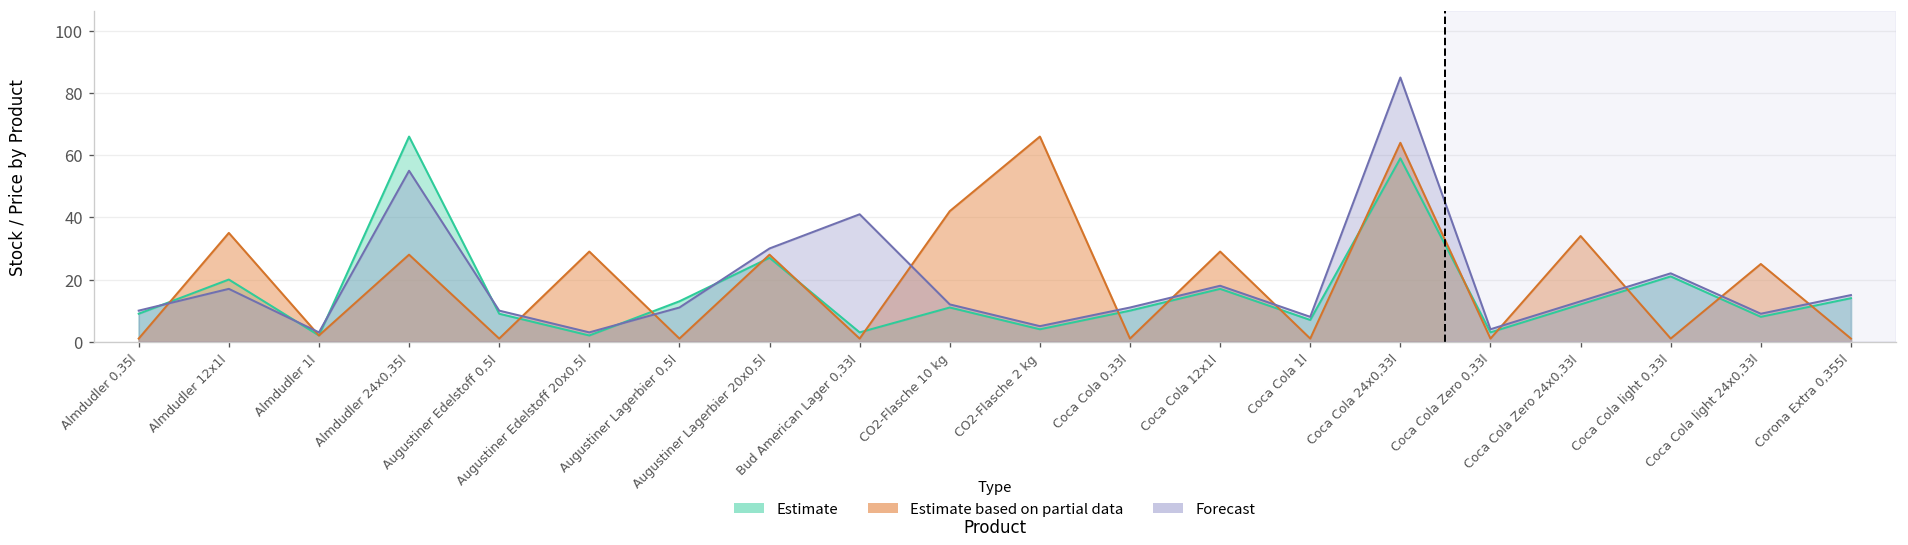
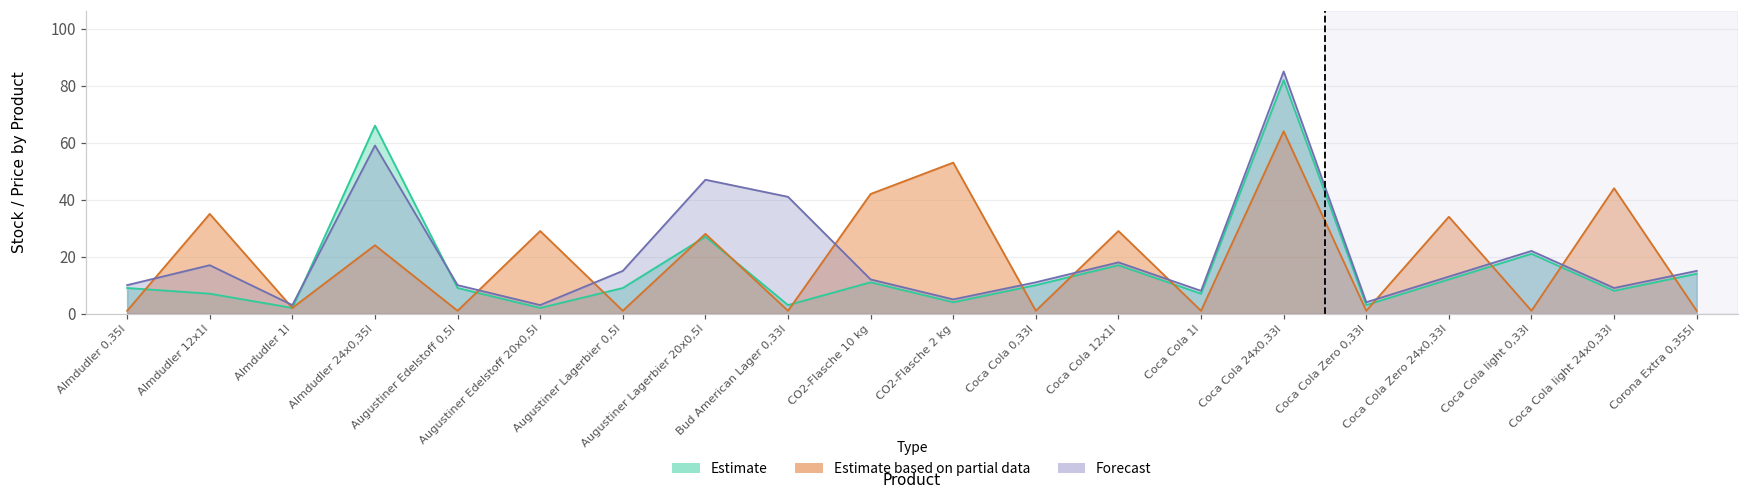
Estimate, Almdudler 12x1l: 20 -> 7
Estimate based on partial data, Almdudler 24x0,35l: 28 -> 24
Forecast, Almdudler 24x0,35l: 55 -> 59
Estimate, Augustiner Lagerbier 0,5l: 13 -> 9
Forecast, Augustiner Lagerbier 0,5l: 11 -> 15
Forecast, Augustiner Lagerbier 20x0,5l: 30 -> 47
Estimate based on partial data, CO2-Flasche 2 kg: 66 -> 53
Estimate, Coca Cola 24x0,33l: 59 -> 82
Estimate based on partial data, Coca Cola light 24x0,33l: 25 -> 44
